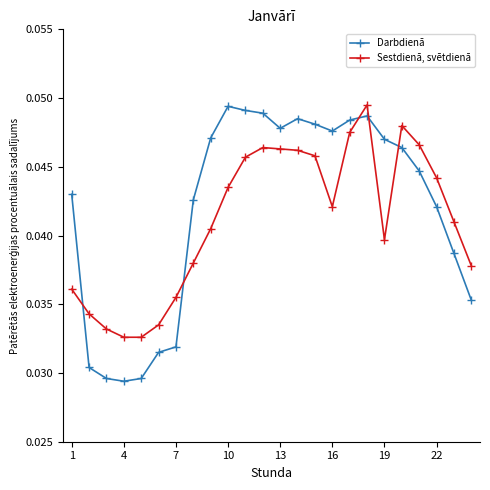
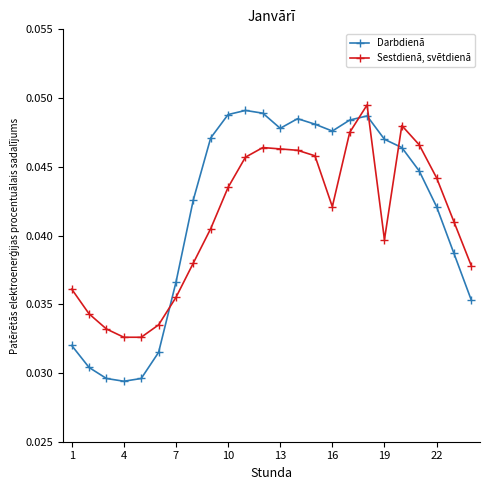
Darbdienā, 1: 0.043 -> 0.032
Darbdienā, 7: 0.0319 -> 0.0366
Darbdienā, 10: 0.0494 -> 0.0488
